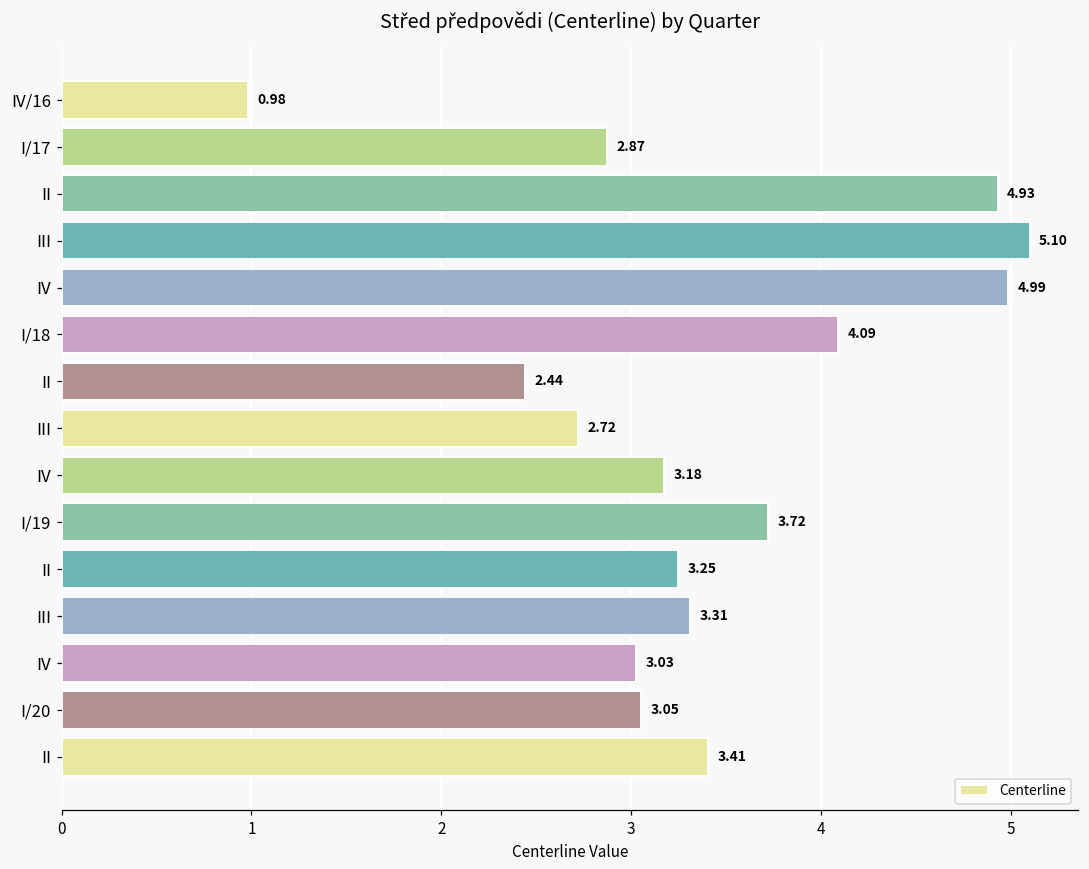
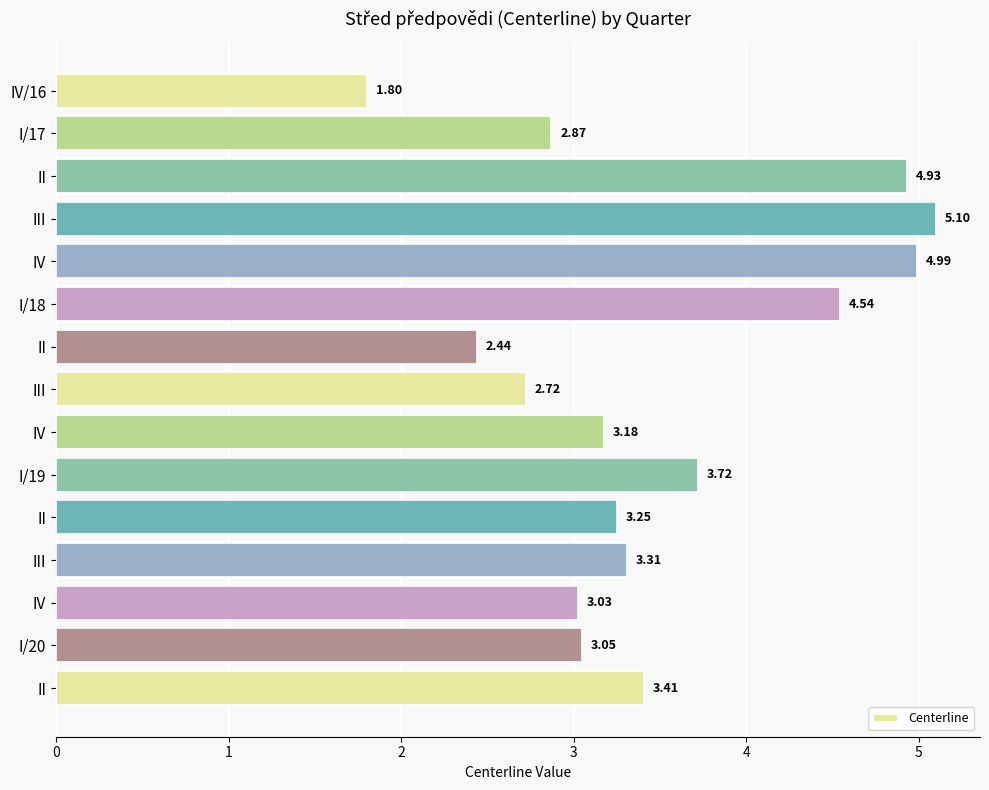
IV/16: 0.98 -> 1.80
I/18: 4.09 -> 4.54
